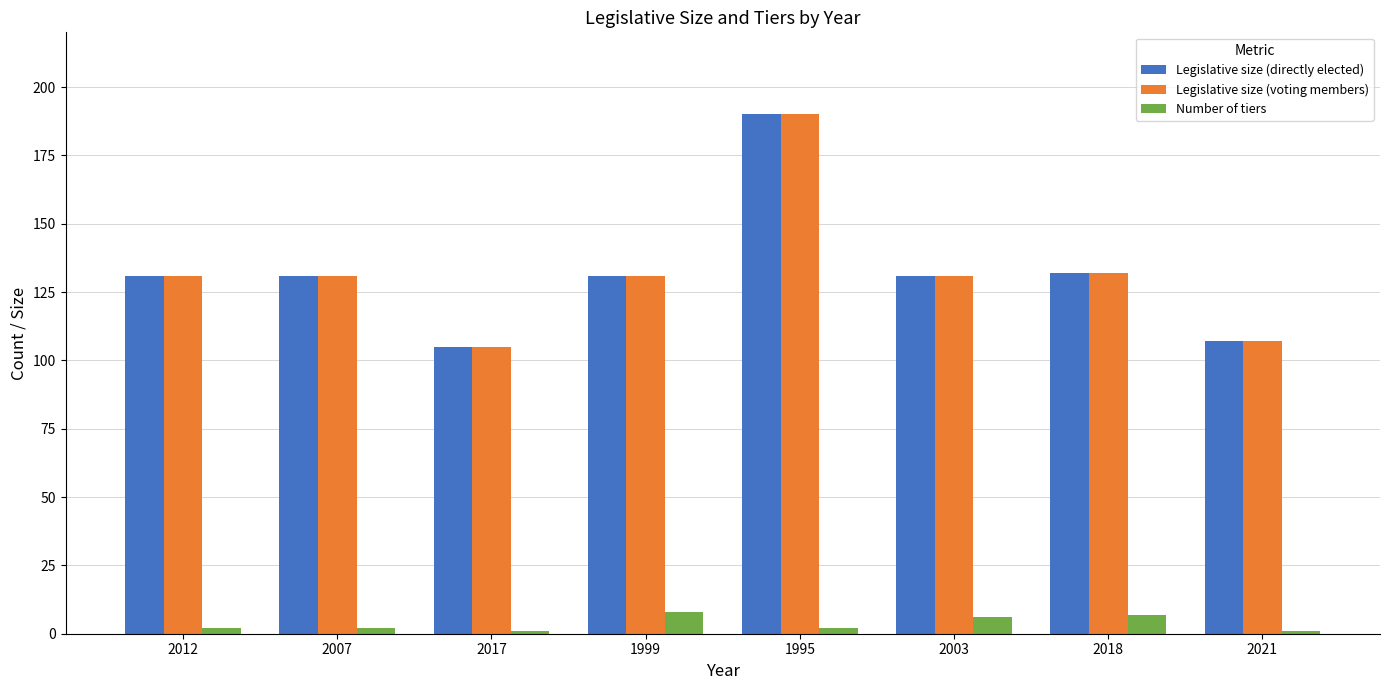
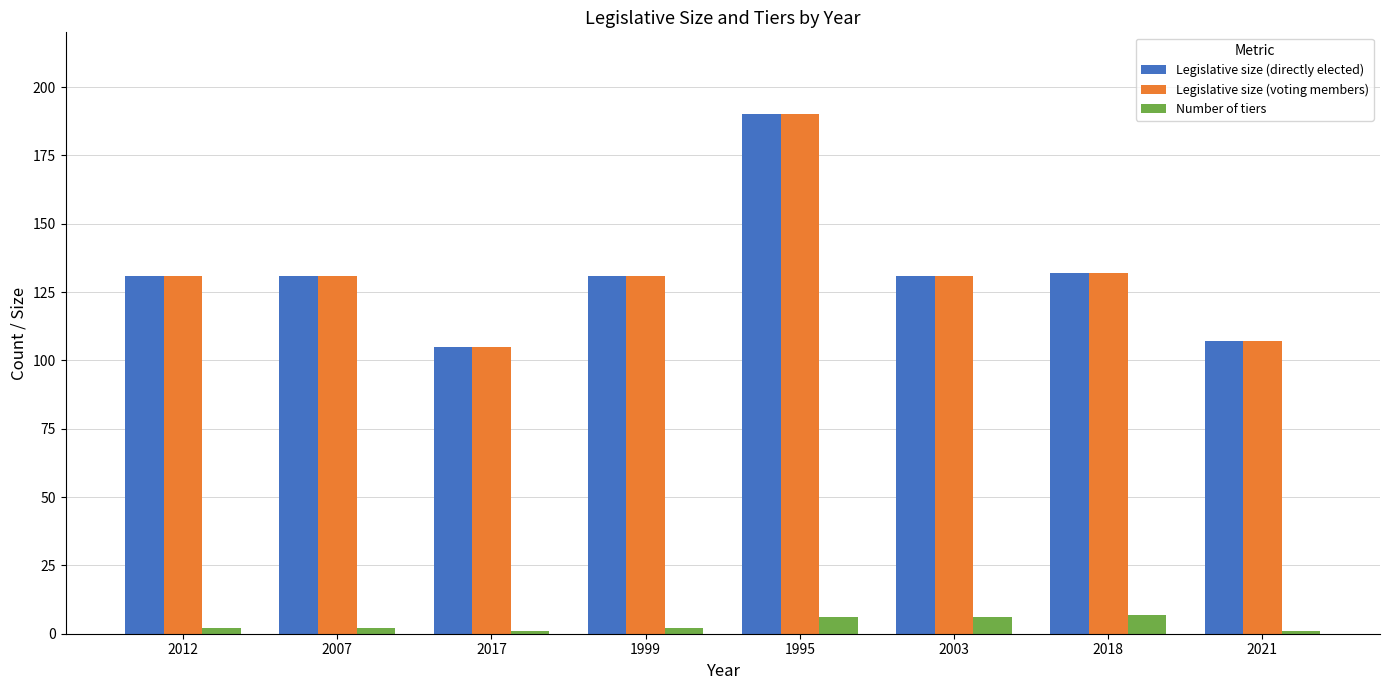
Number of tiers, 1999: 8 -> 2
Number of tiers, 1995: 2 -> 6
